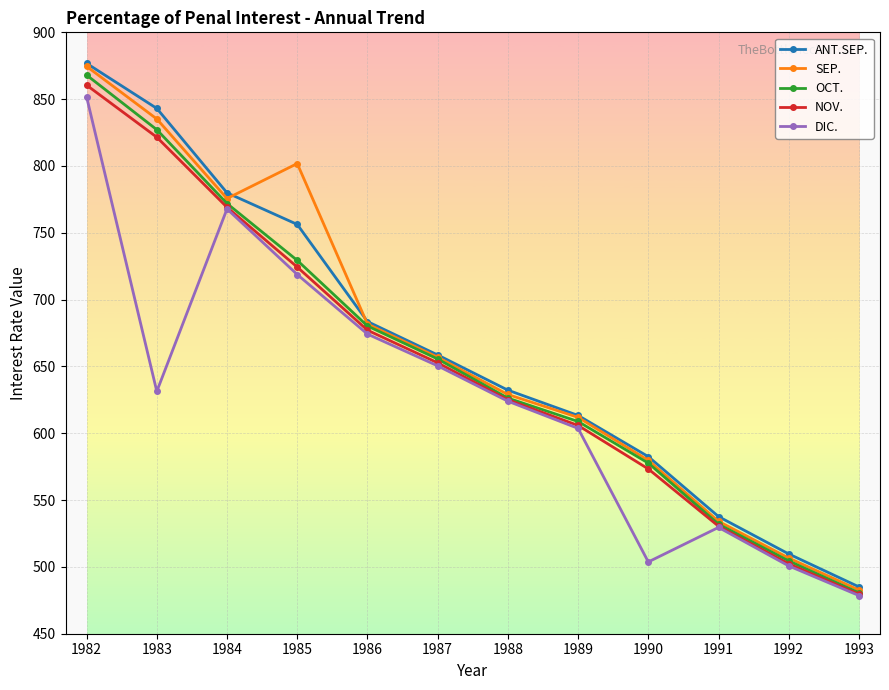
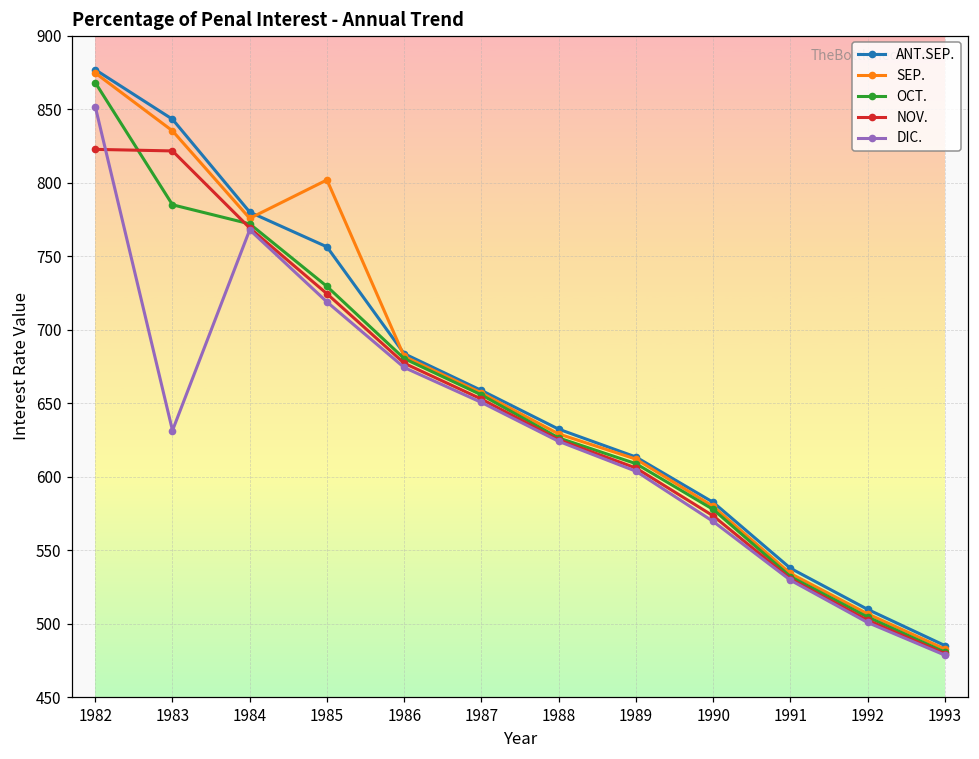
NOV., 1982: 860 -> 823
OCT., 1983: 827 -> 785
DIC., 1990: 504 -> 569
